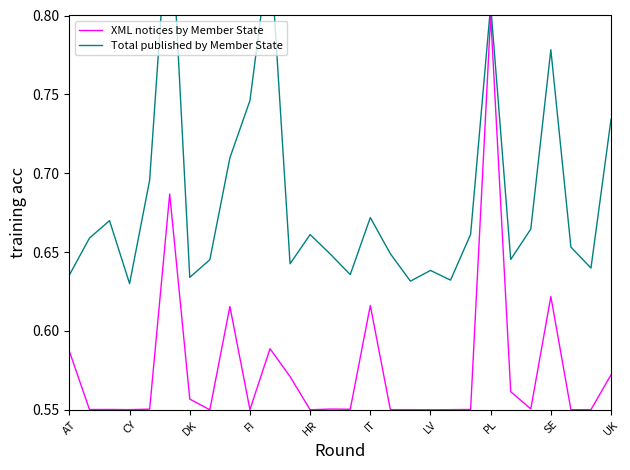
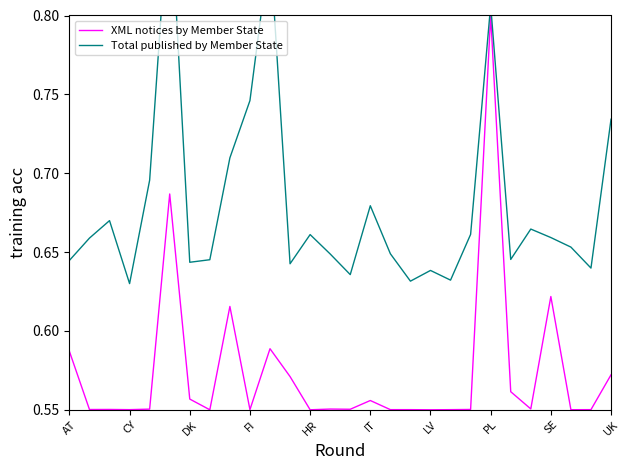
Total published by Member State, AT: 0.636 -> 0.645
Total published by Member State, DK: 0.634 -> 0.644
XML notices by Member State, IT: 0.616 -> 0.556
Total published by Member State, IT: 0.672 -> 0.679
Total published by Member State, SE: 0.778 -> 0.659
